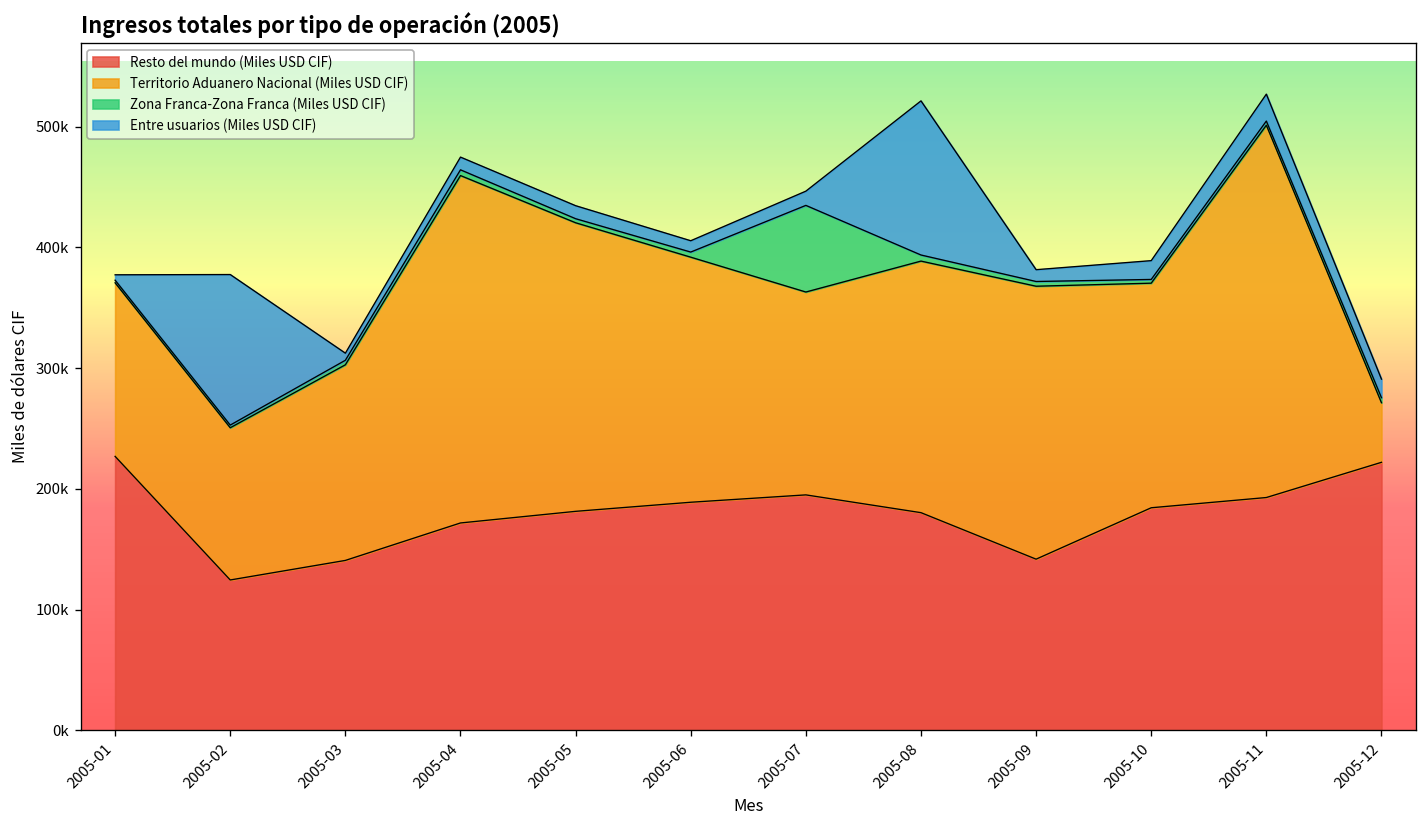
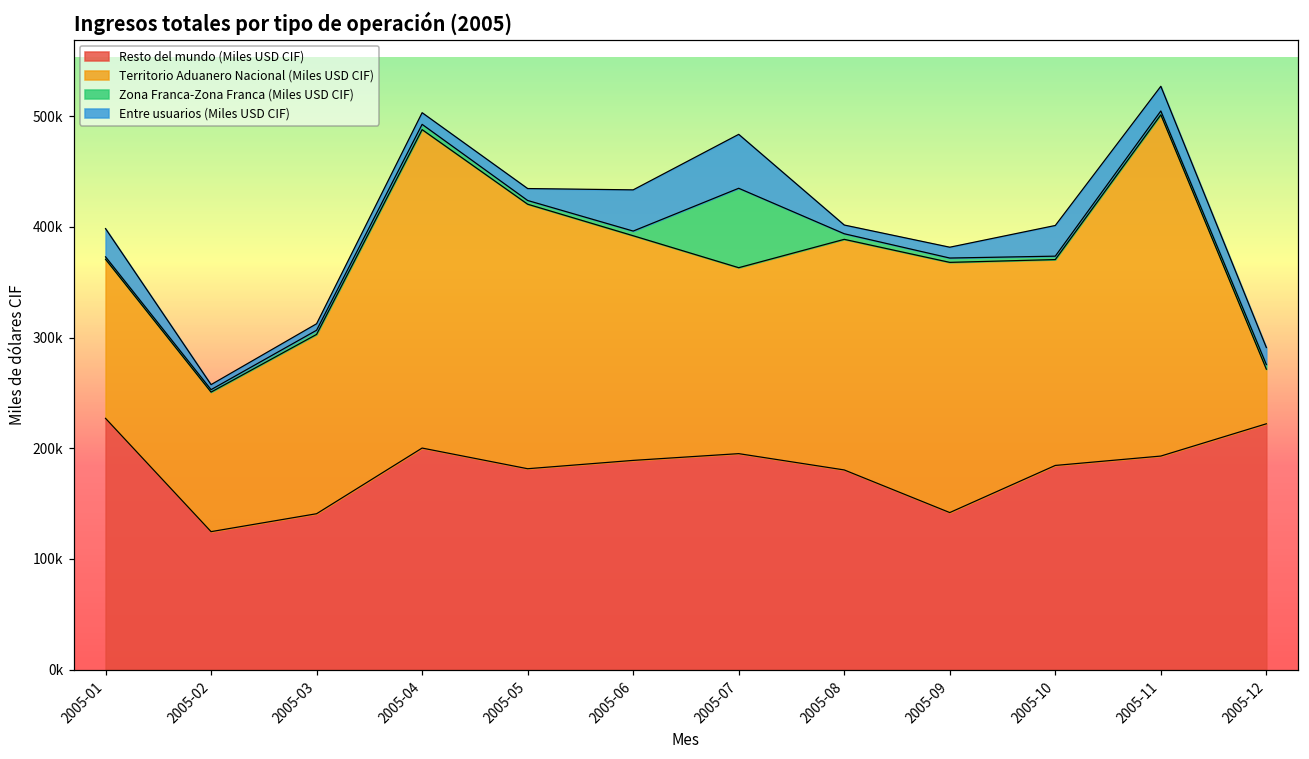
Entre usuarios (Miles USD CIF), 2005-01: 4000 -> 26000
Entre usuarios (Miles USD CIF), 2005-02: 125000 -> 5000
Resto del mundo (Miles USD CIF), 2005-04: 172000 -> 200000
Entre usuarios (Miles USD CIF), 2005-06: 9000 -> 37000
Entre usuarios (Miles USD CIF), 2005-07: 12000 -> 49000
Entre usuarios (Miles USD CIF), 2005-08: 128000 -> 8000
Entre usuarios (Miles USD CIF), 2005-10: 16000 -> 28000
